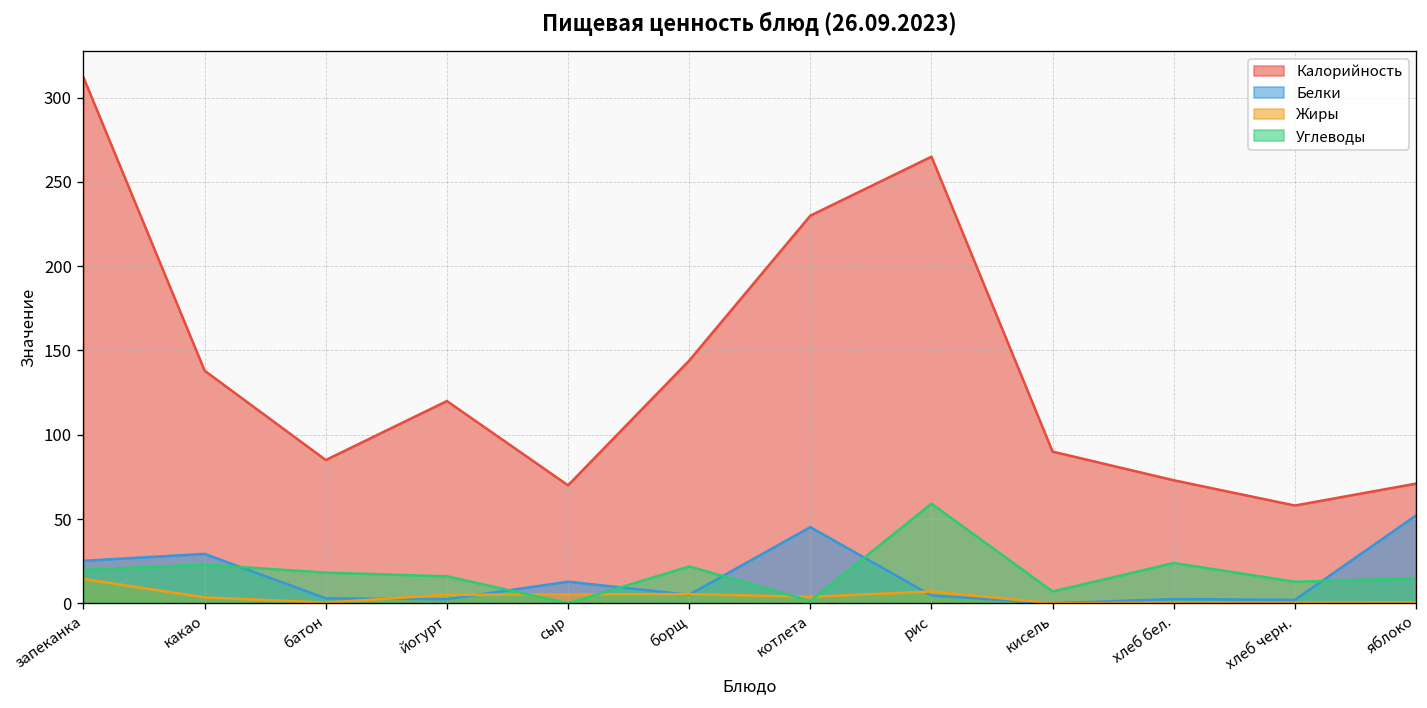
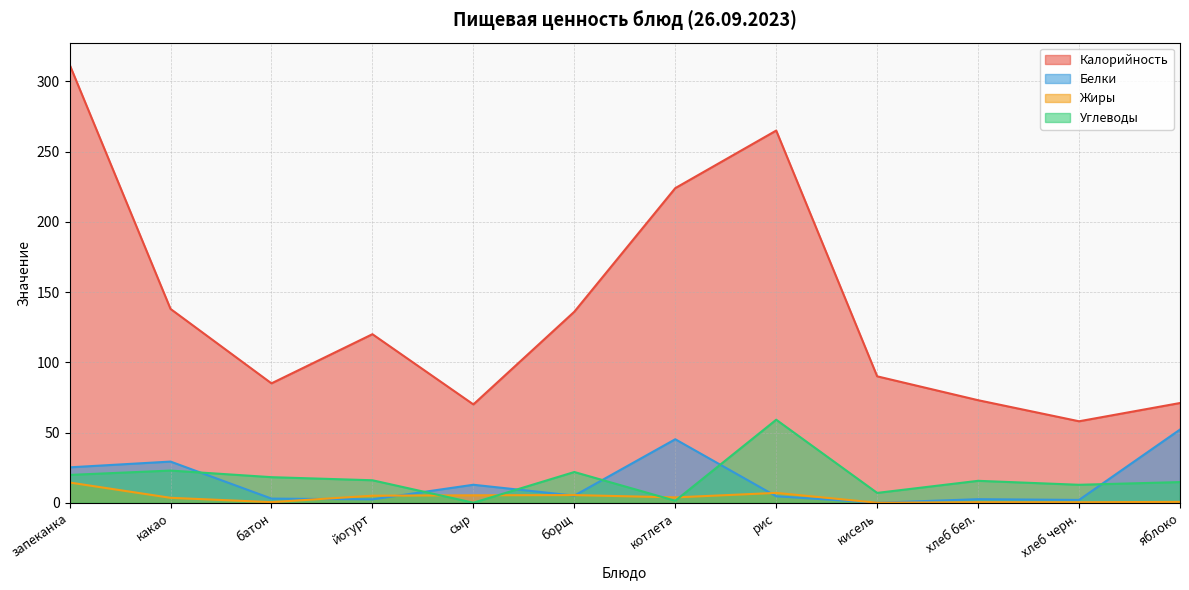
Калорийность, борщ: 144 -> 136
Калорийность, котлета: 230 -> 224
Углеводы, хлеб бел.: 24 -> 16
